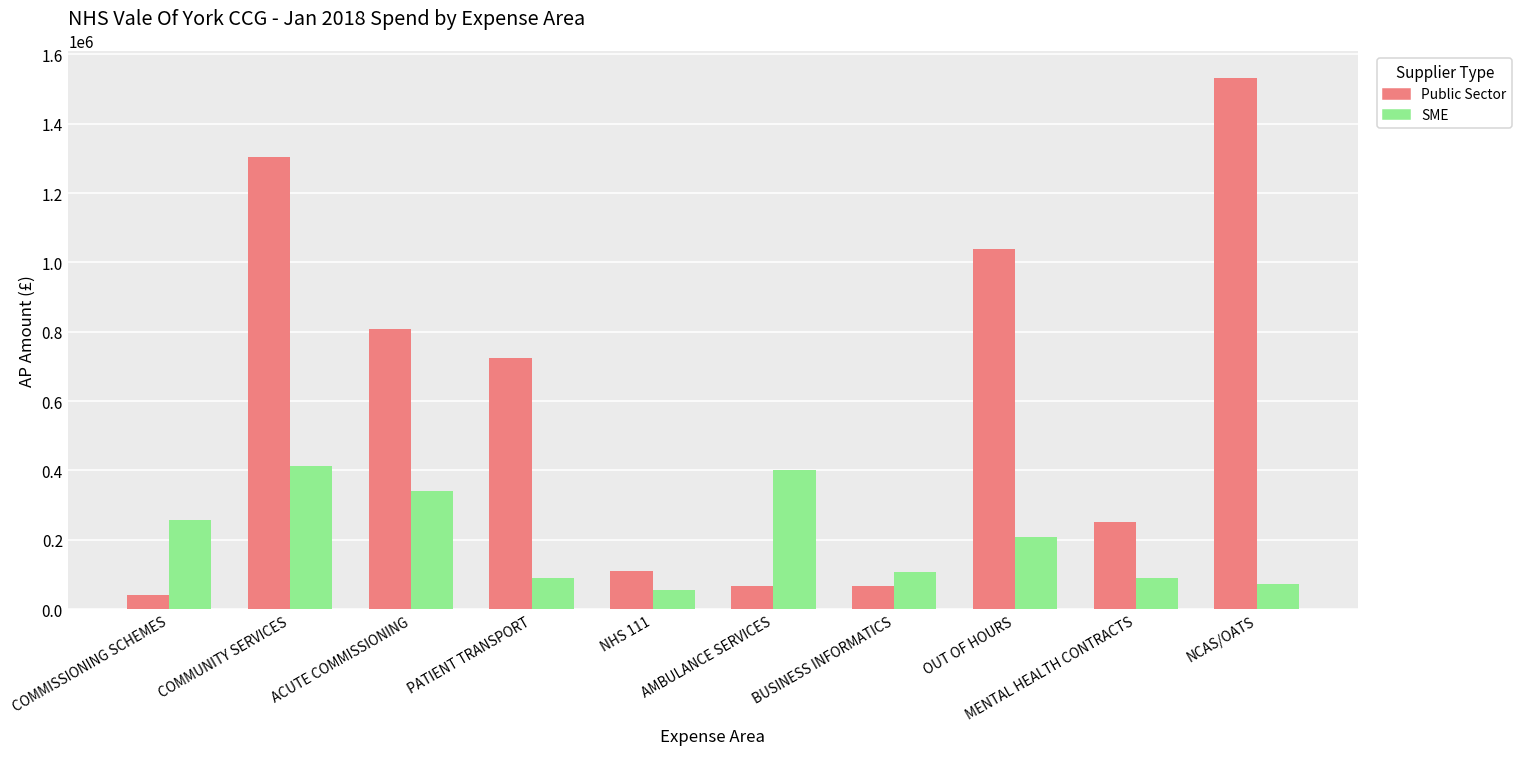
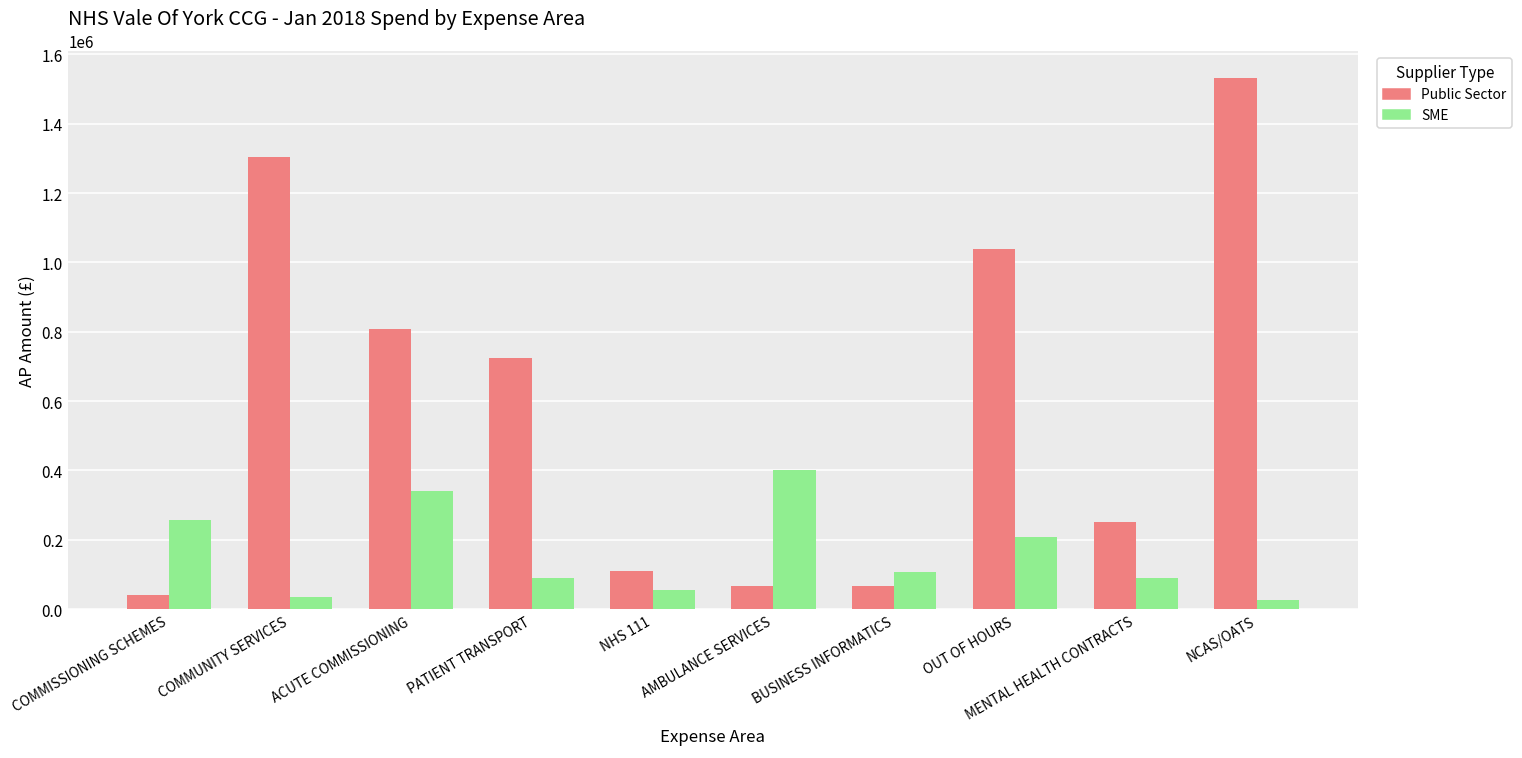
SME, COMMUNITY SERVICES: 410000 -> 40000
SME, NCAS/OATS: 70000 -> 30000
